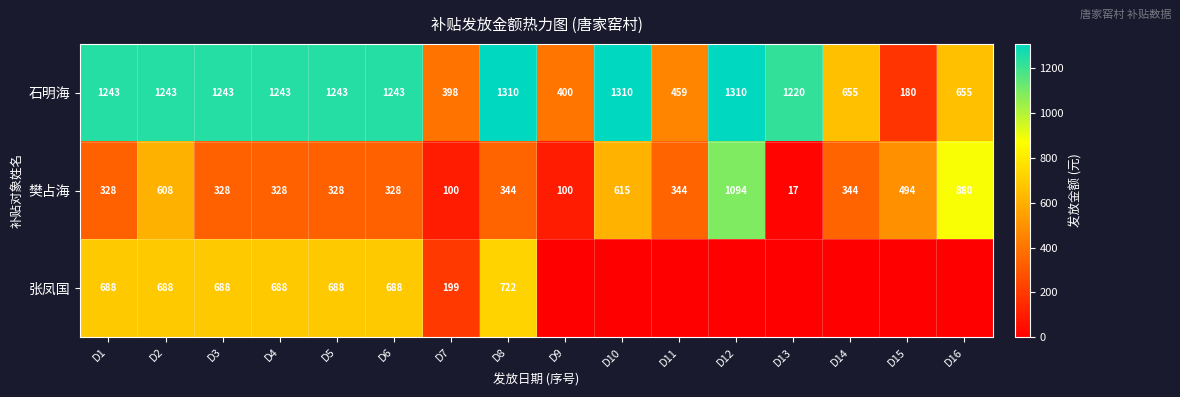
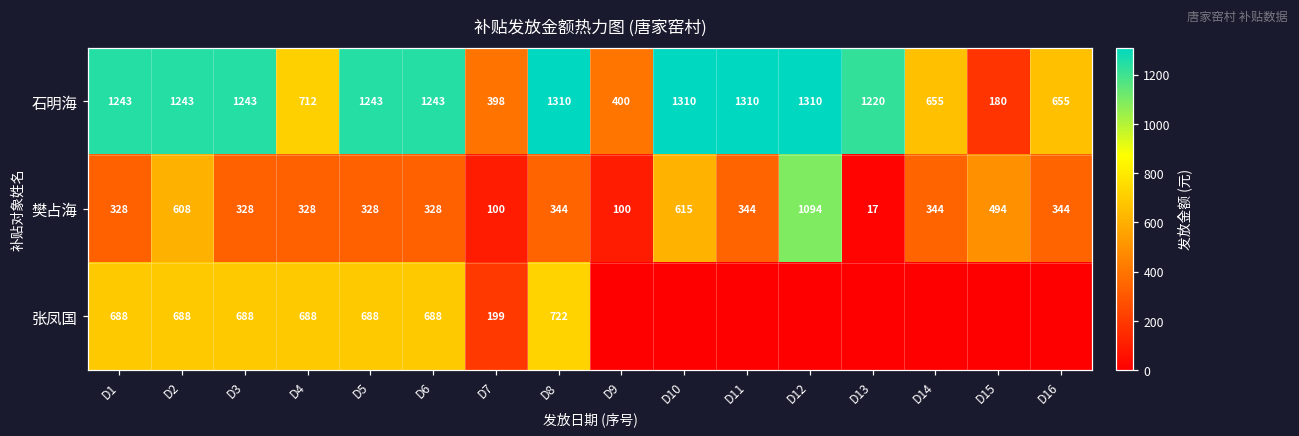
石明海, D4: 1243 -> 712
石明海, D11: 459 -> 1310
樊占海, D16: 880 -> 344
